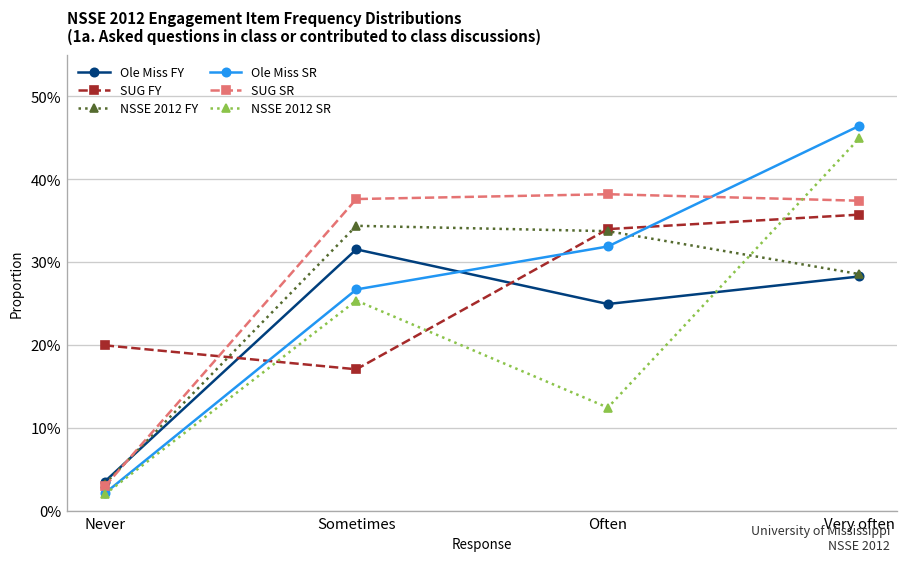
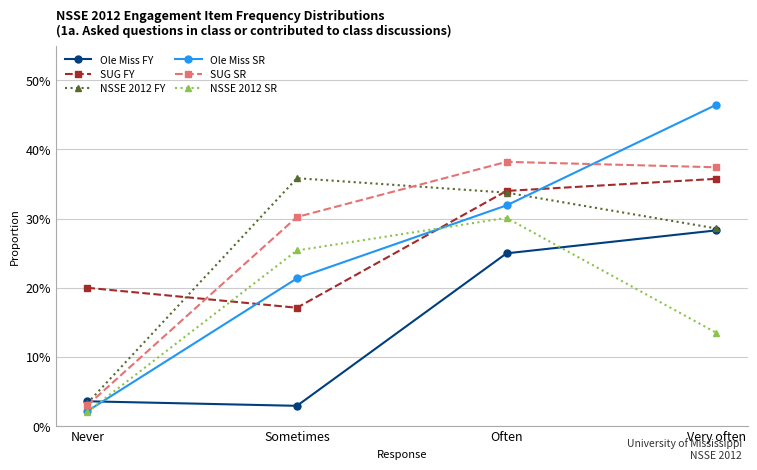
Ole Miss FY, Sometimes: 32% -> 3%
NSSE 2012 FY, Sometimes: 34% -> 36%
Ole Miss SR, Sometimes: 27% -> 21%
SUG SR, Sometimes: 38% -> 30%
NSSE 2012 SR, Often: 12% -> 30%
NSSE 2012 SR, Very often: 45% -> 13%
